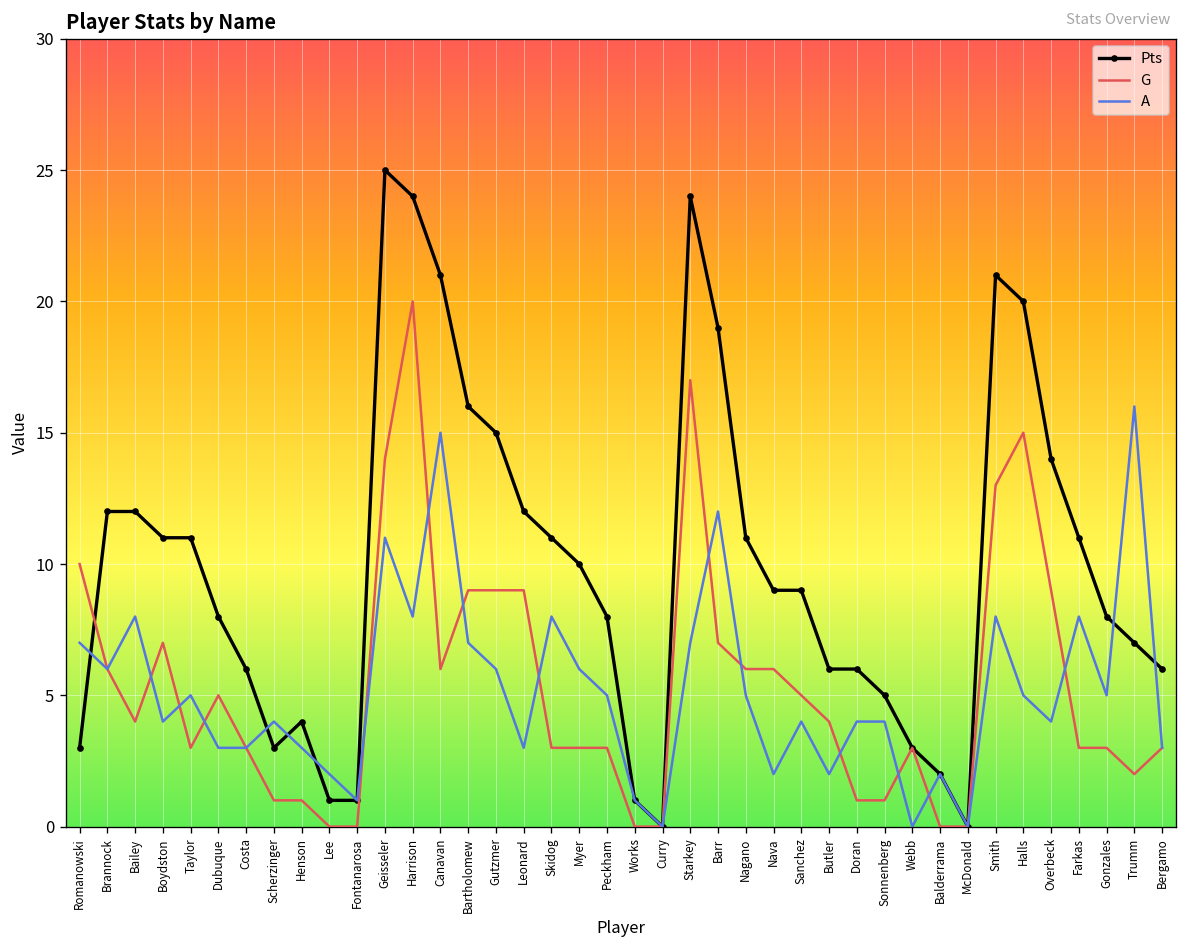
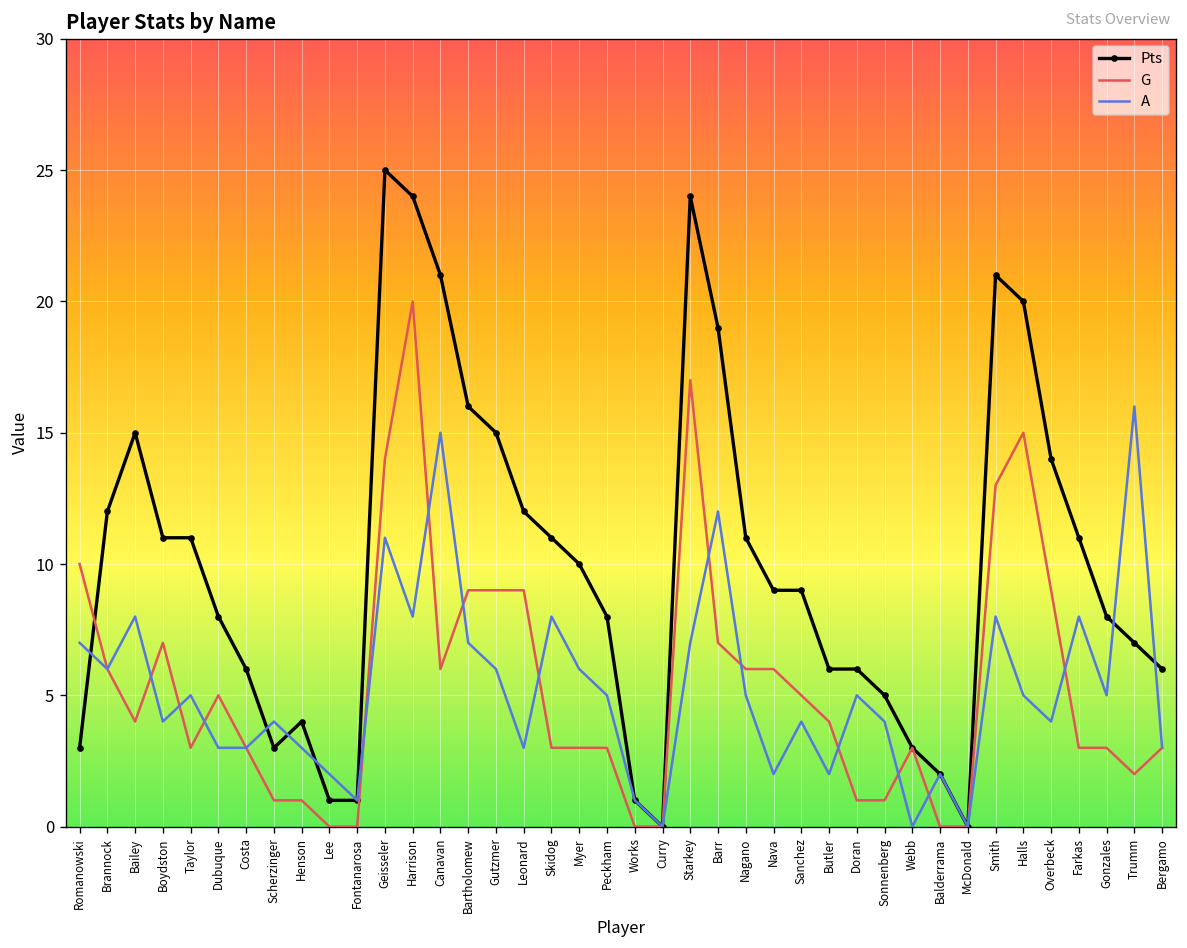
Pts, Bailey: 12 -> 15
A, Doran: 4 -> 5
